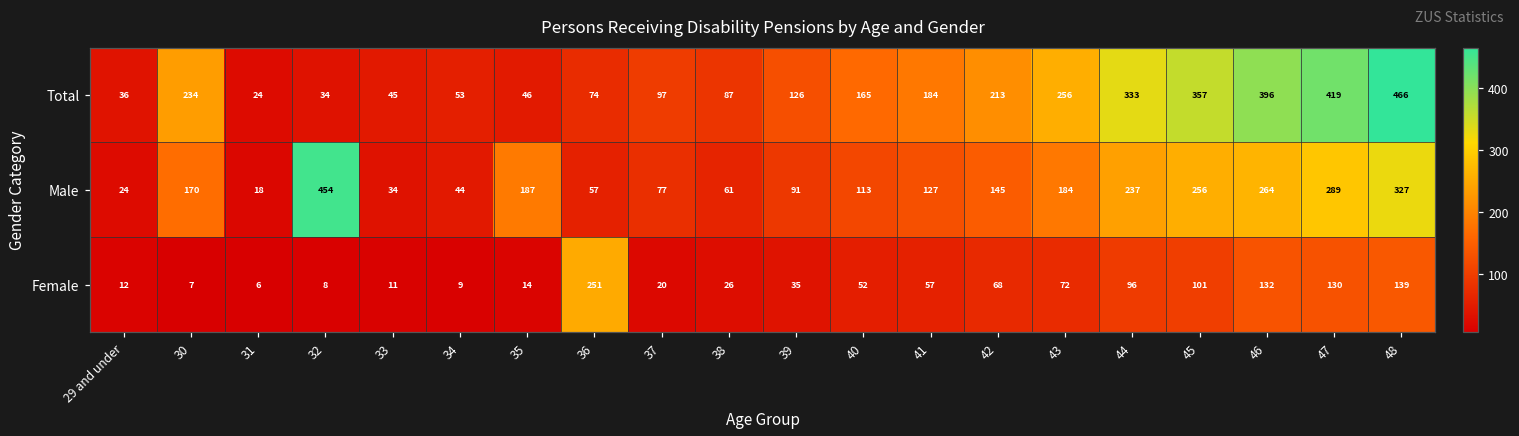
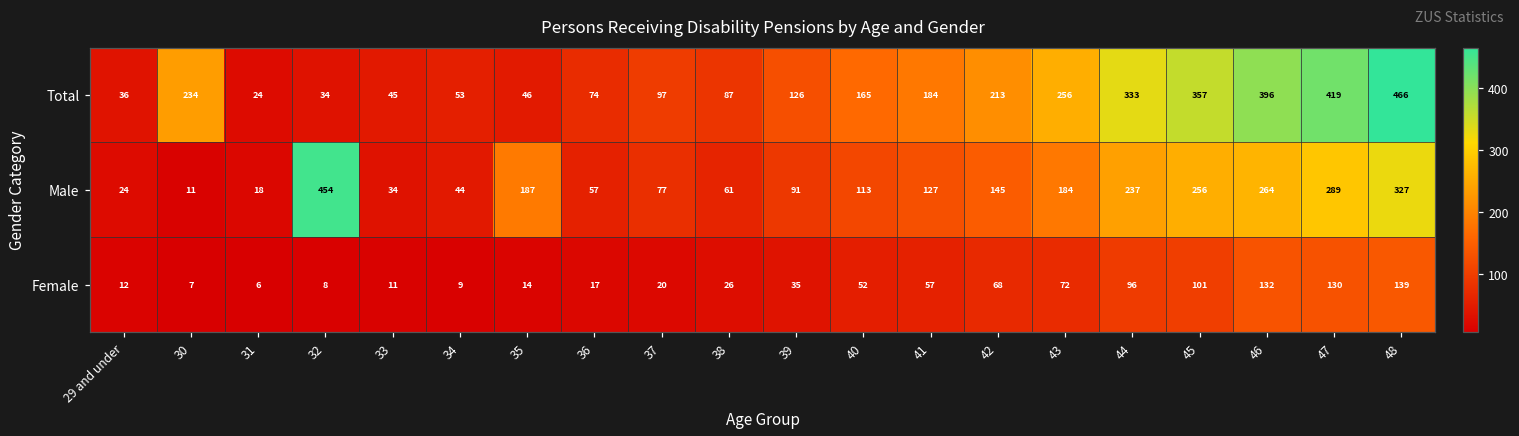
Male, 30: 170 -> 11
Female, 36: 251 -> 17
